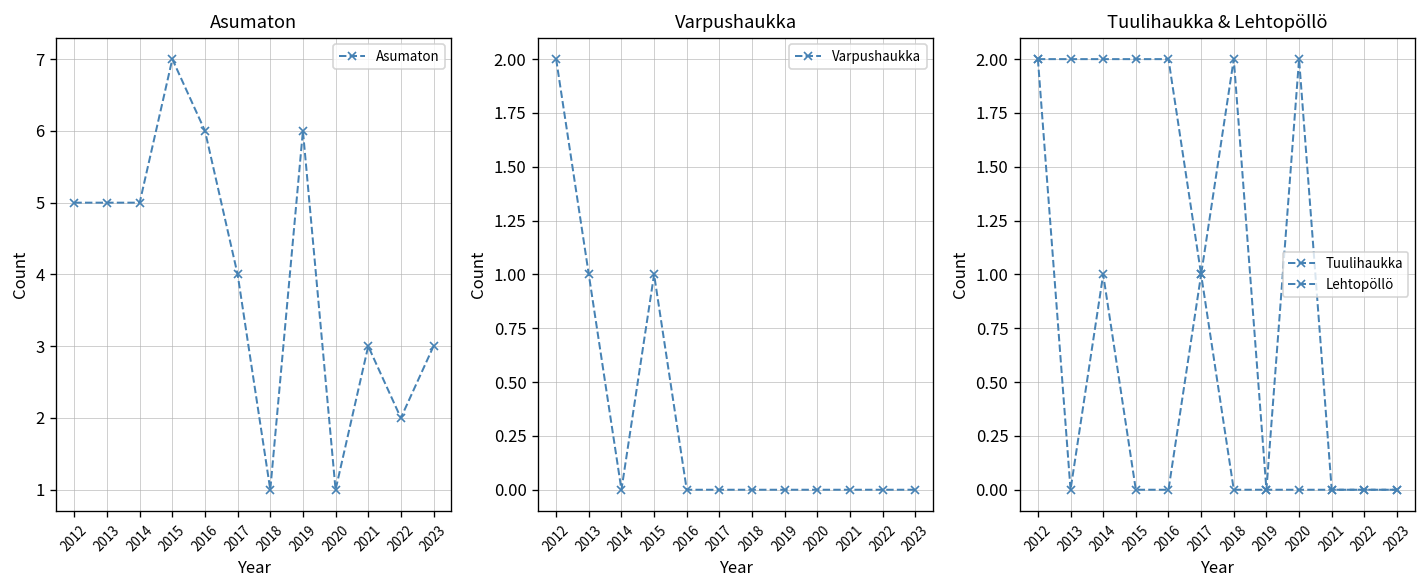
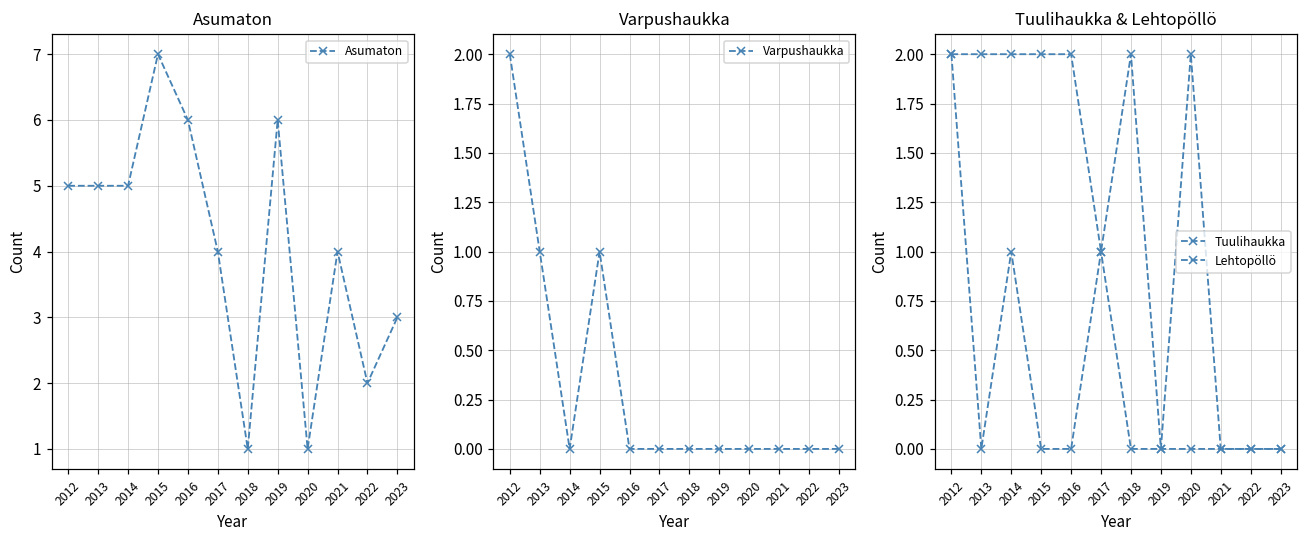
Asumaton, 2021: 3 -> 4
